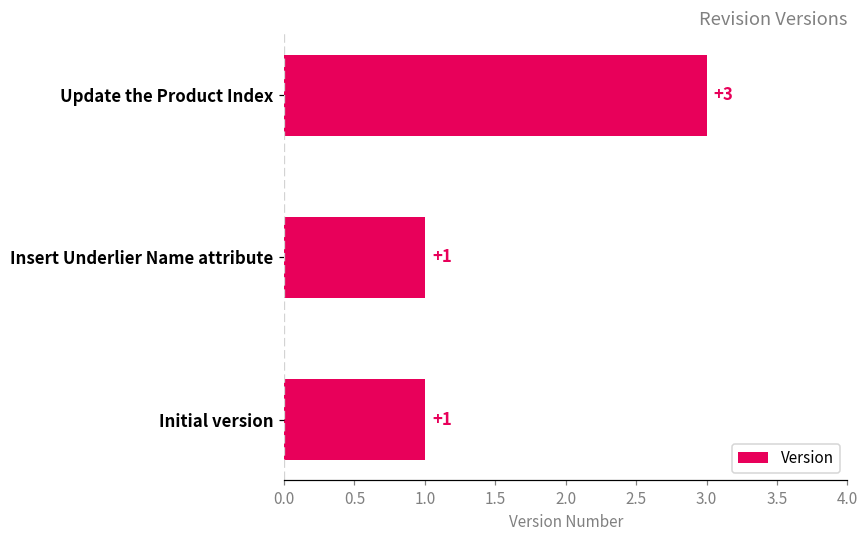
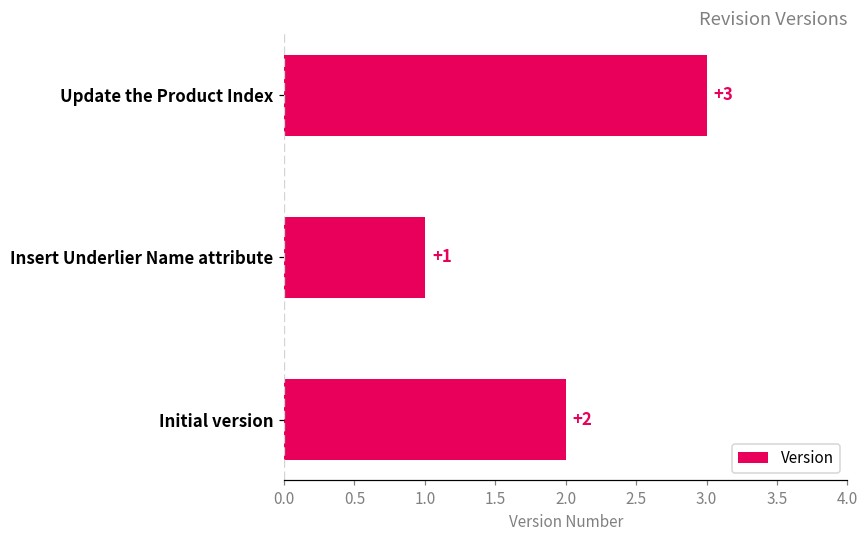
Initial version: +1 -> +2
